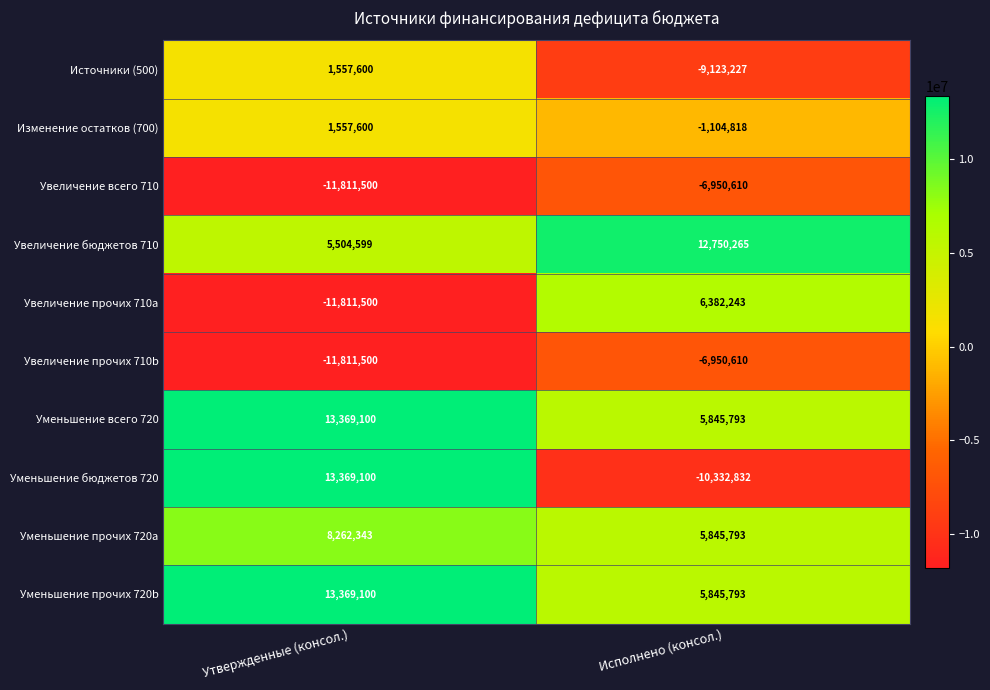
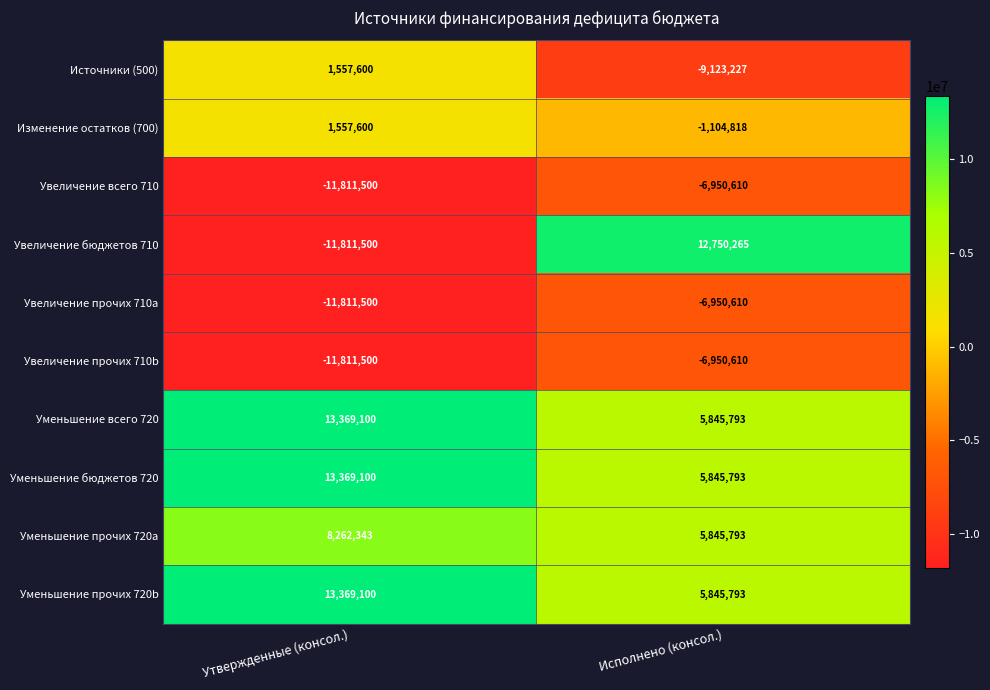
Увеличение бюджетов 710, Утвержденные (консол.): 5,504,599 -> -11,811,500
Увеличение прочих 710a, Исполнено (консол.): 6,382,243 -> -6,950,610
Уменьшение бюджетов 720, Исполнено (консол.): -10,332,832 -> 5,845,793
